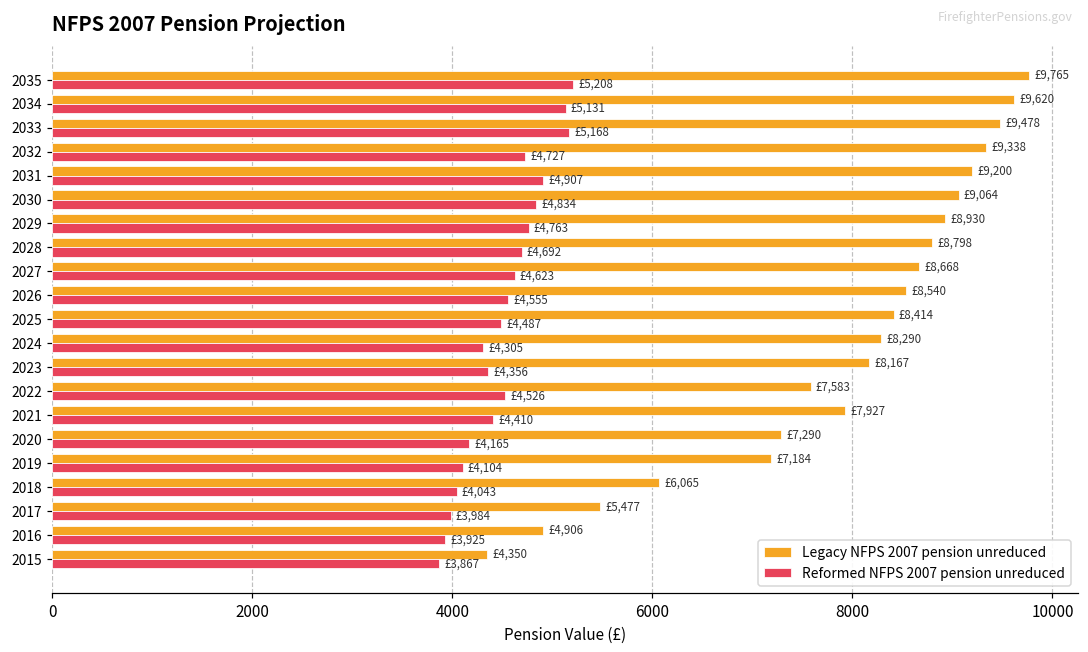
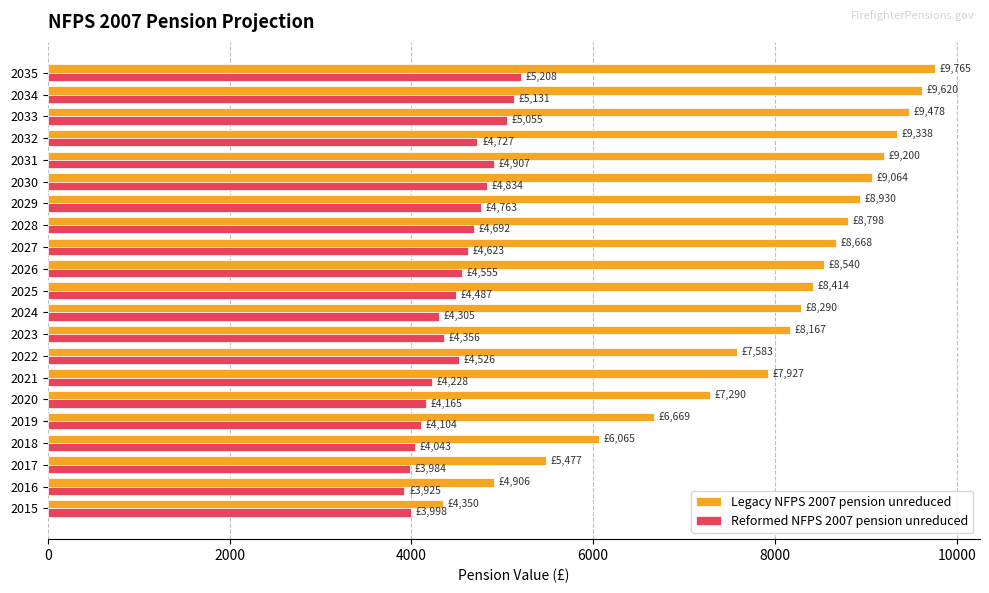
Reformed NFPS 2007 pension unreduced, 2033: £5,168 -> £5,055
Reformed NFPS 2007 pension unreduced, 2021: £4,410 -> £4,228
Legacy NFPS 2007 pension unreduced, 2019: £7,184 -> £6,669
Reformed NFPS 2007 pension unreduced, 2015: £3,867 -> £3,998
